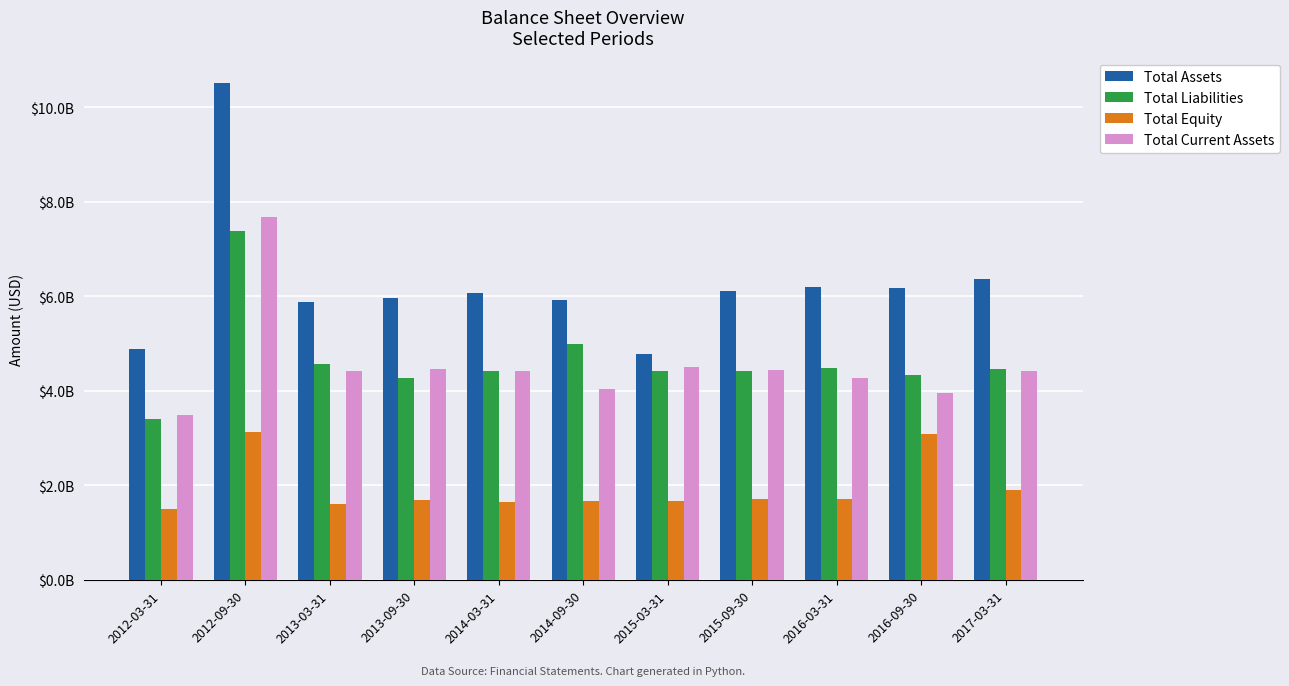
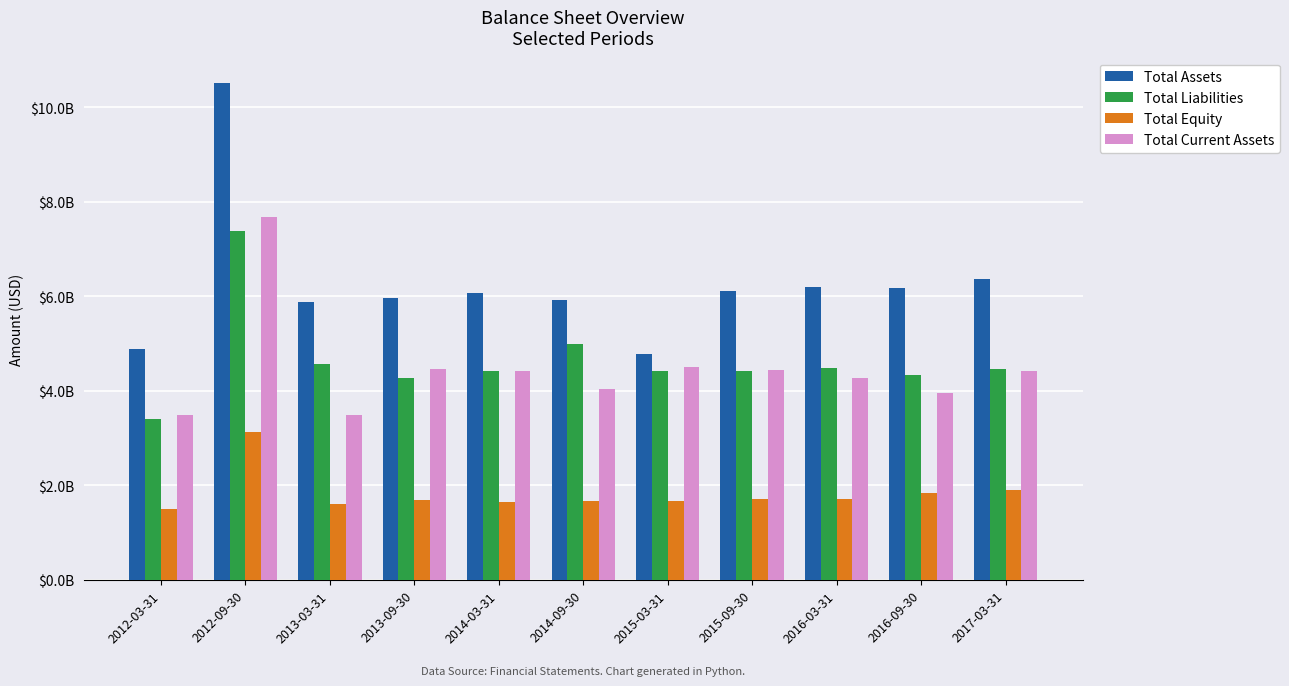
Total Current Assets, 2013-03-31: $4400000000 -> $3500000000
Total Equity, 2016-09-30: $3100000000 -> $1800000000
